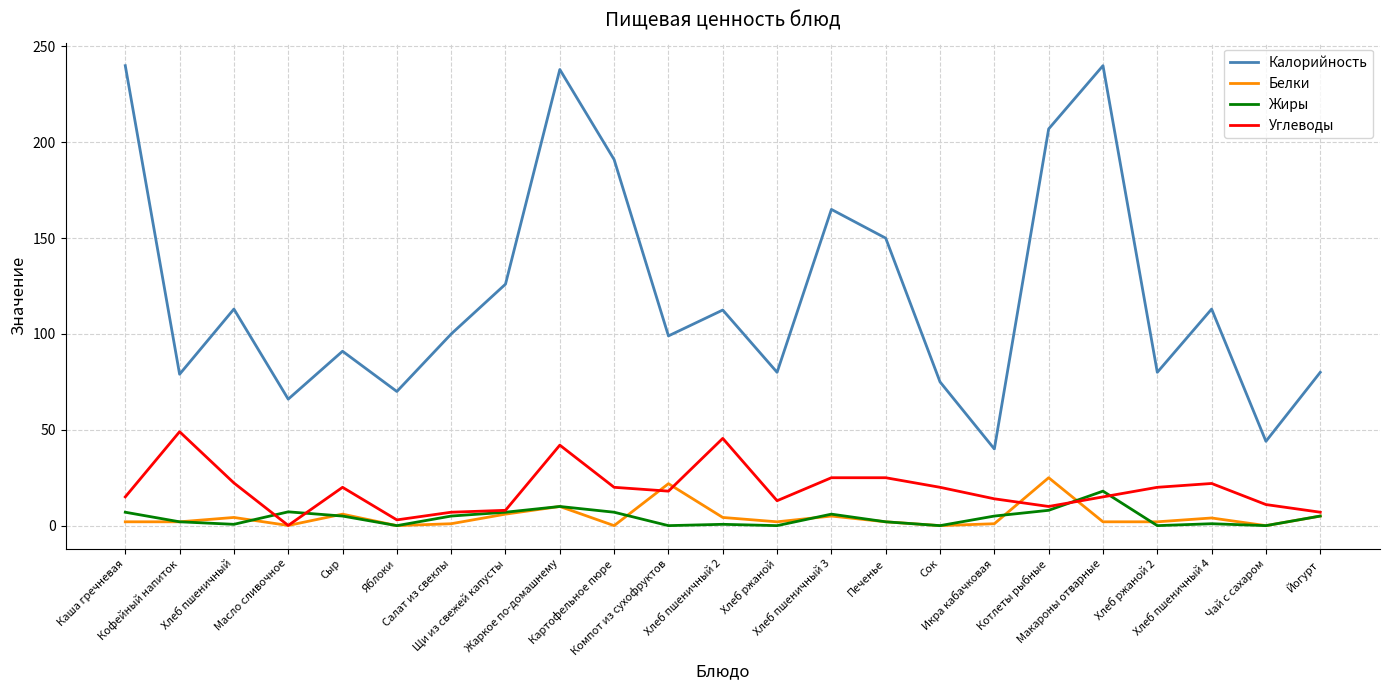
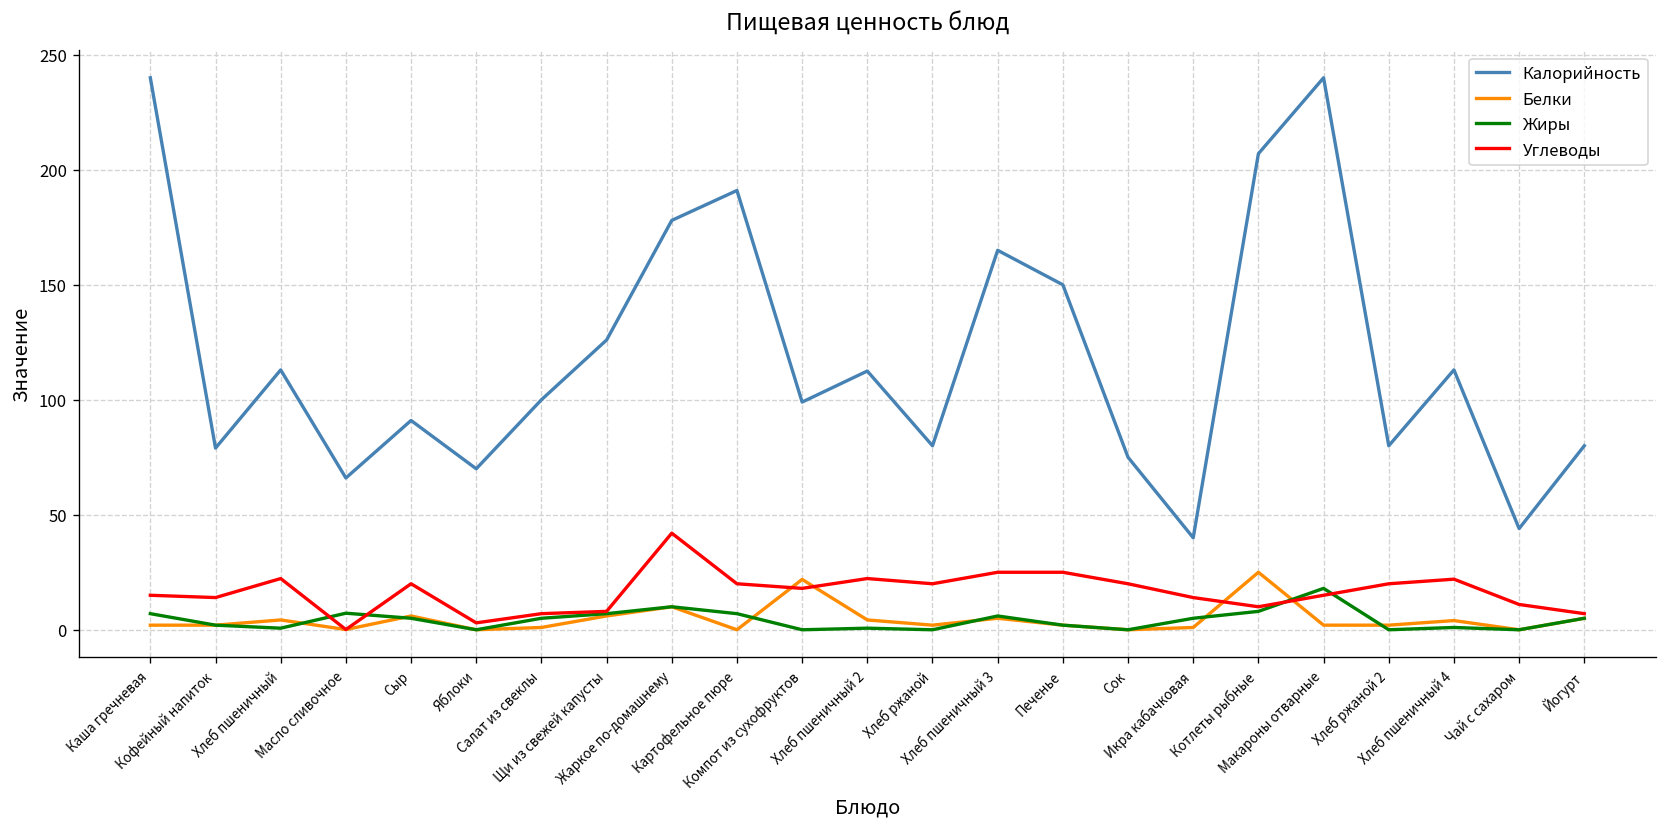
Углеводы, Кофейный напиток: 49 -> 14
Калорийность, Жаркое по-домашнему: 238 -> 178
Углеводы, Хлеб пшеничный 2: 46 -> 22
Углеводы, Хлеб ржаной: 13 -> 20
